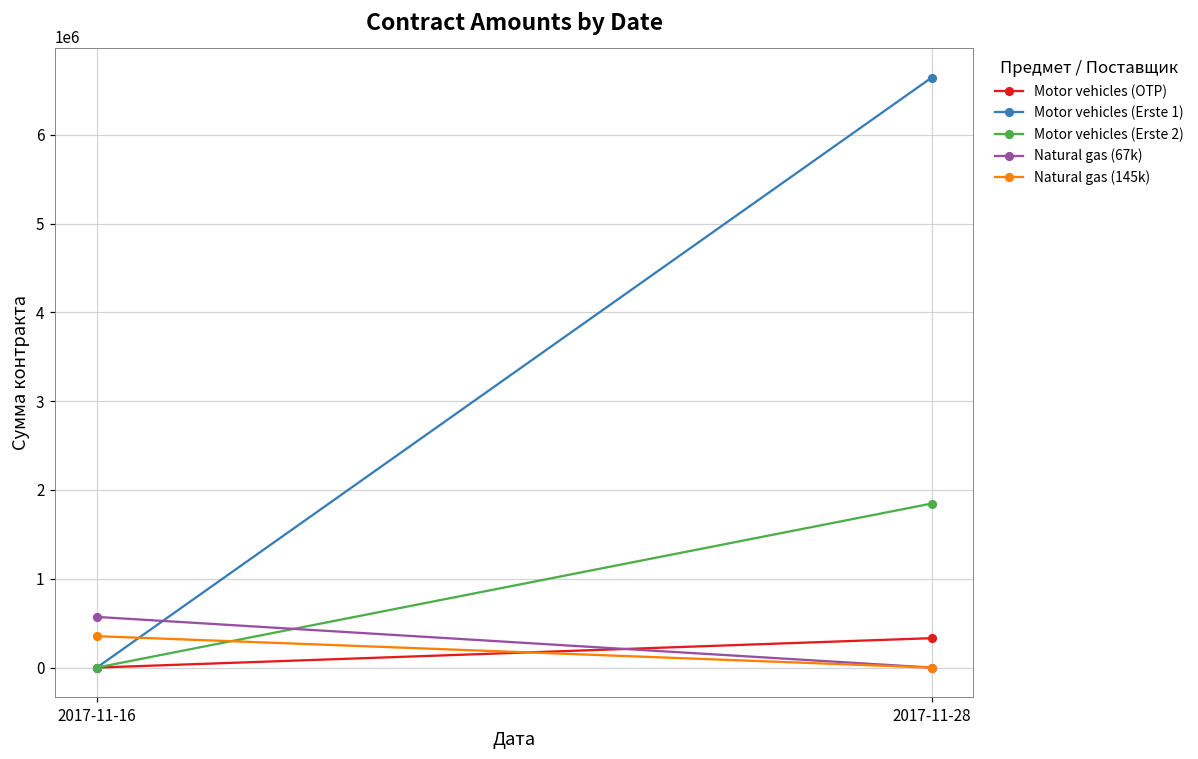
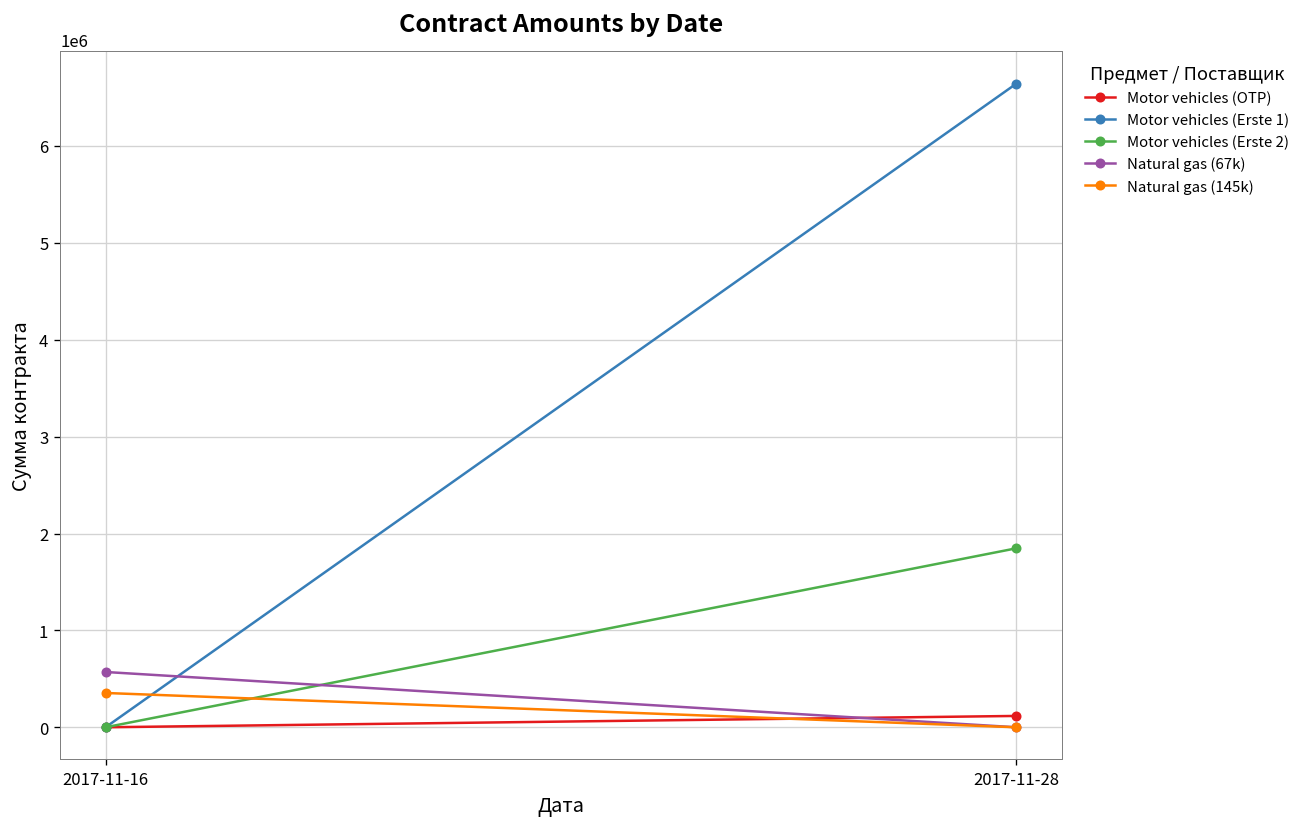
Motor vehicles (OTP), 2017-11-28: 300000 -> 100000
